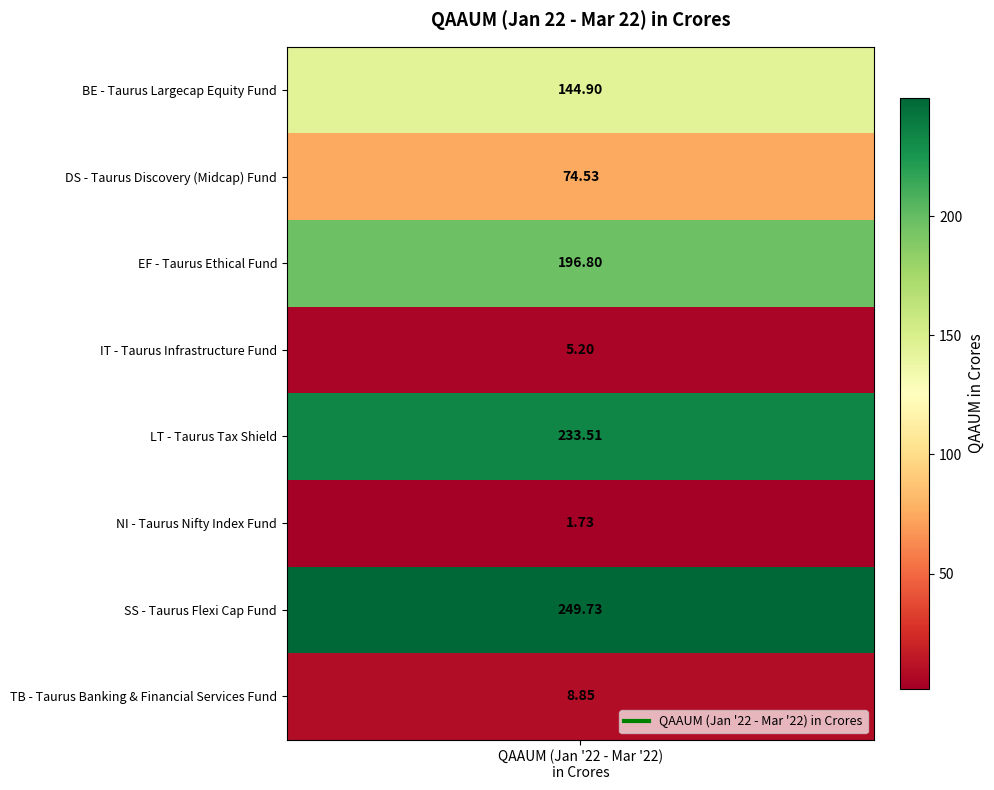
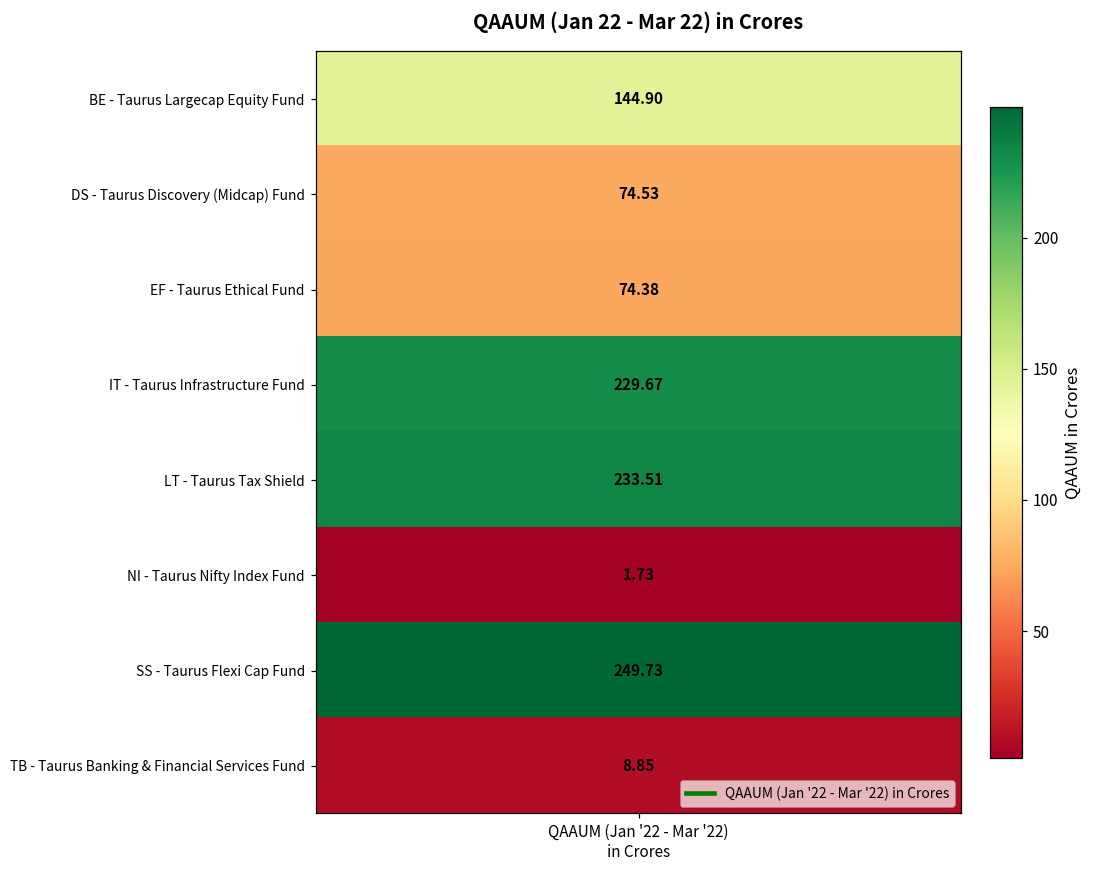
EF - Taurus Ethical Fund, QAAUM (Jan '22 - Mar '22) in Crores: 196.80 -> 74.38
IT - Taurus Infrastructure Fund, QAAUM (Jan '22 - Mar '22) in Crores: 5.20 -> 229.67
